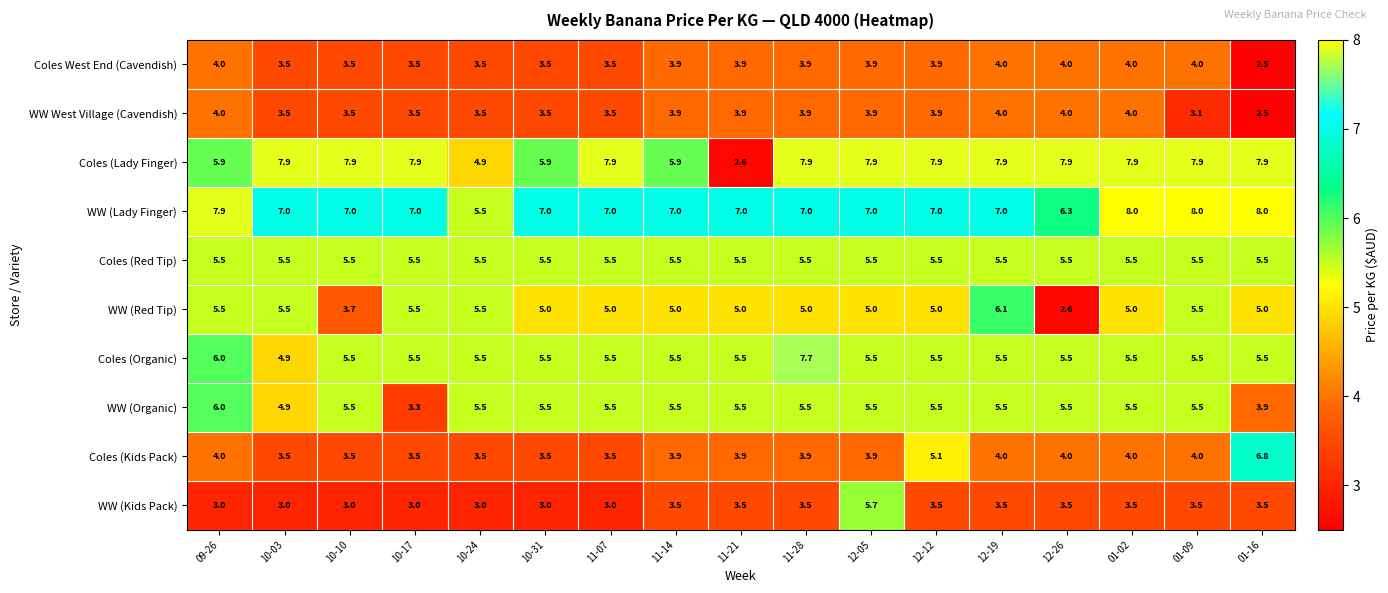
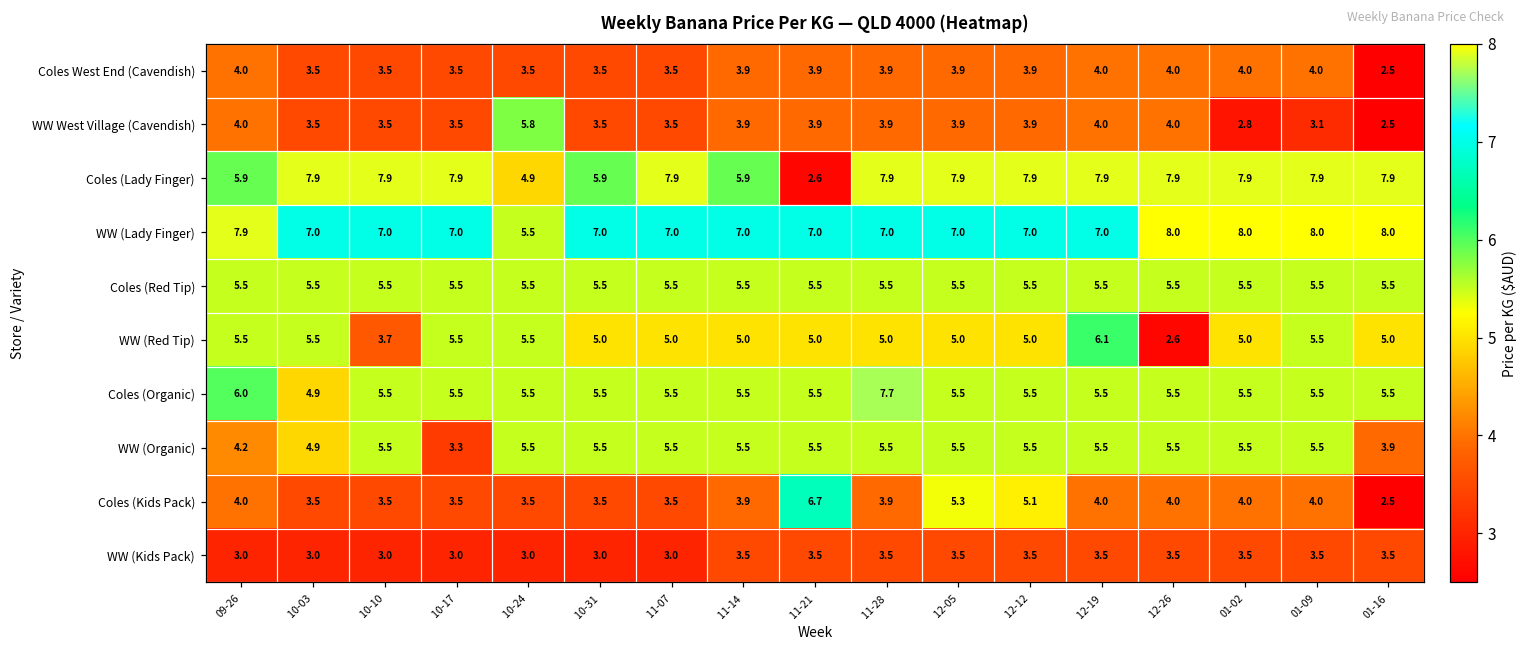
WW West Village (Cavendish), 10-24: 3.5 -> 5.8
WW West Village (Cavendish), 01-02: 4.0 -> 2.8
WW (Lady Finger), 12-26: 6.3 -> 8.0
WW (Organic), 09-26: 6.0 -> 4.2
Coles (Kids Pack), 11-21: 3.9 -> 6.7
Coles (Kids Pack), 12-05: 3.9 -> 5.3
Coles (Kids Pack), 01-16: 6.8 -> 2.5
WW (Kids Pack), 12-05: 5.7 -> 3.5
